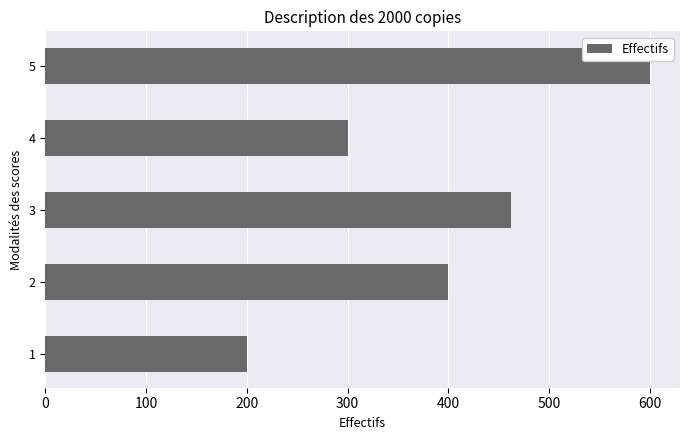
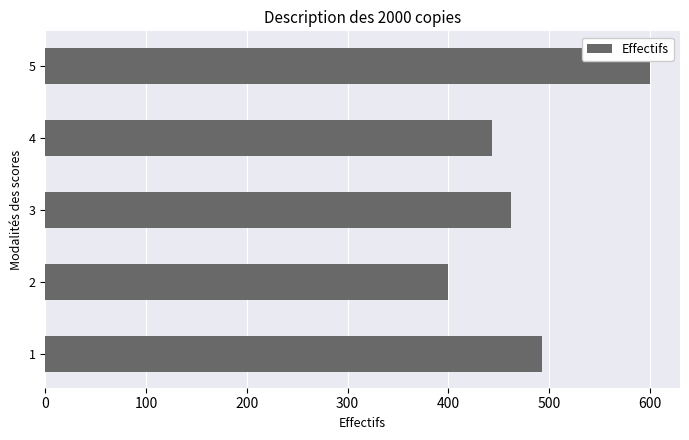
4: 300 -> 443
1: 200 -> 493
